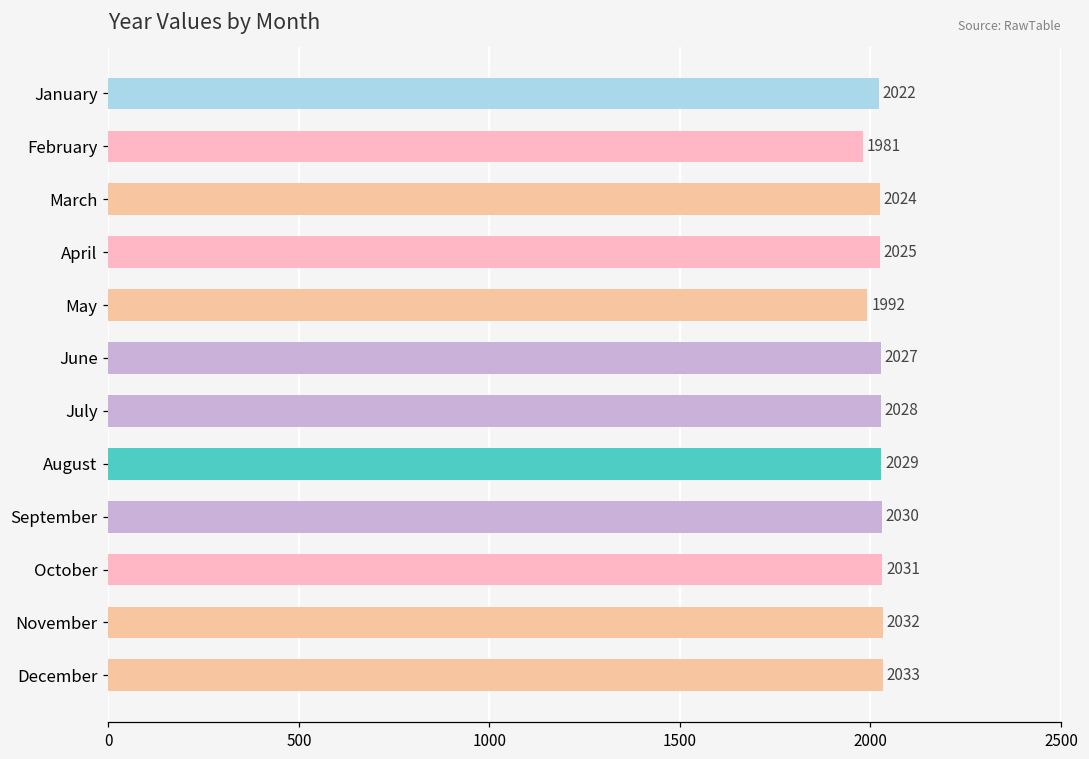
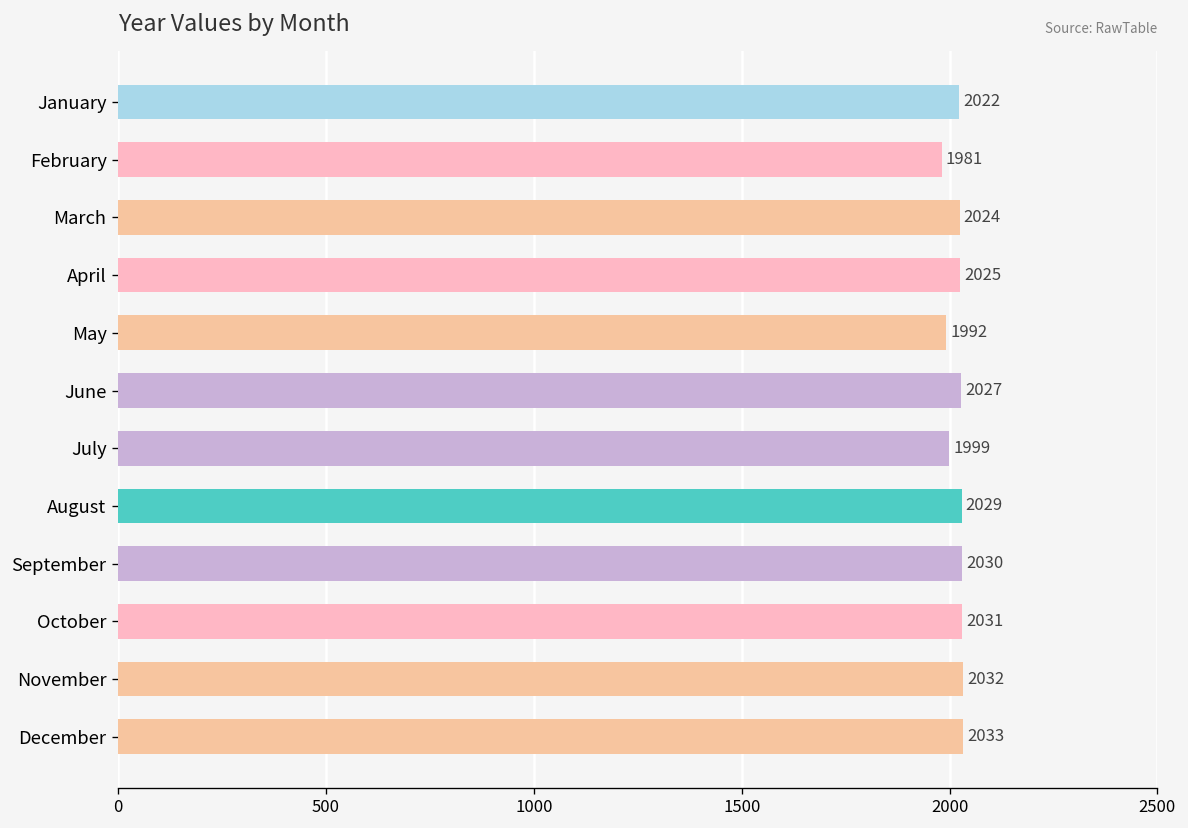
July: 2028 -> 1999
